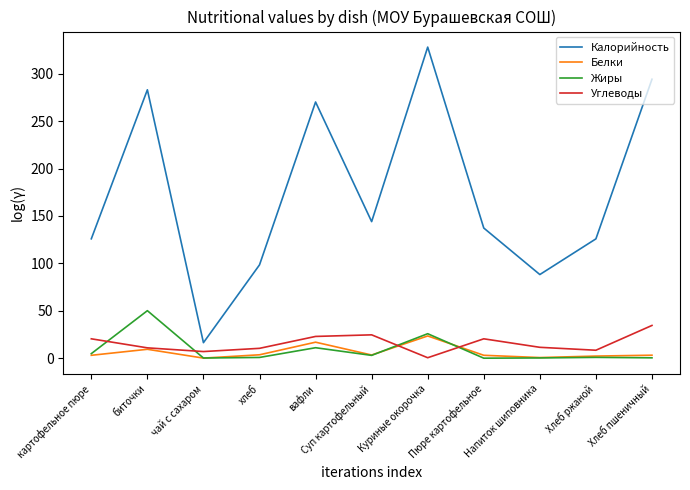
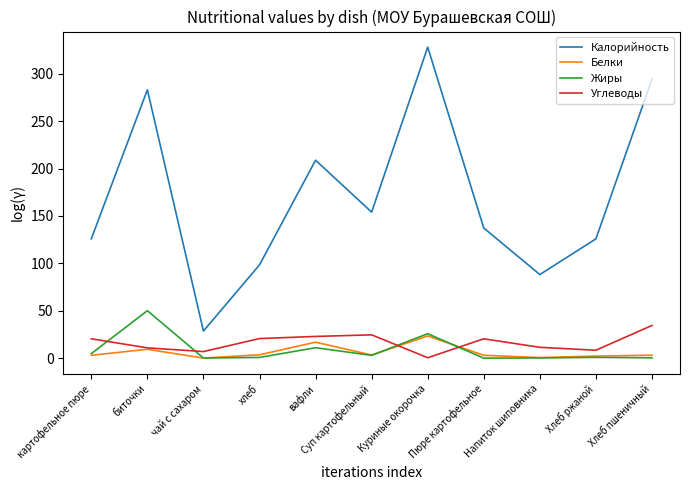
Калорийность, чай с сахаром: 20 -> 30
Углеводы, хлеб: 10 -> 20
Калорийность, вафли: 270 -> 210
Калорийность, Суп картофельный: 140 -> 150
